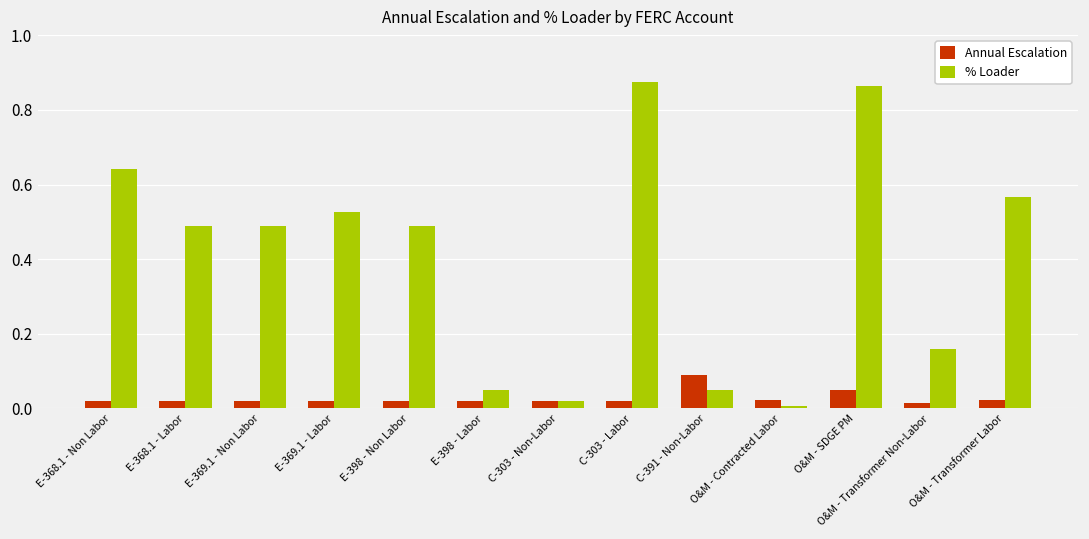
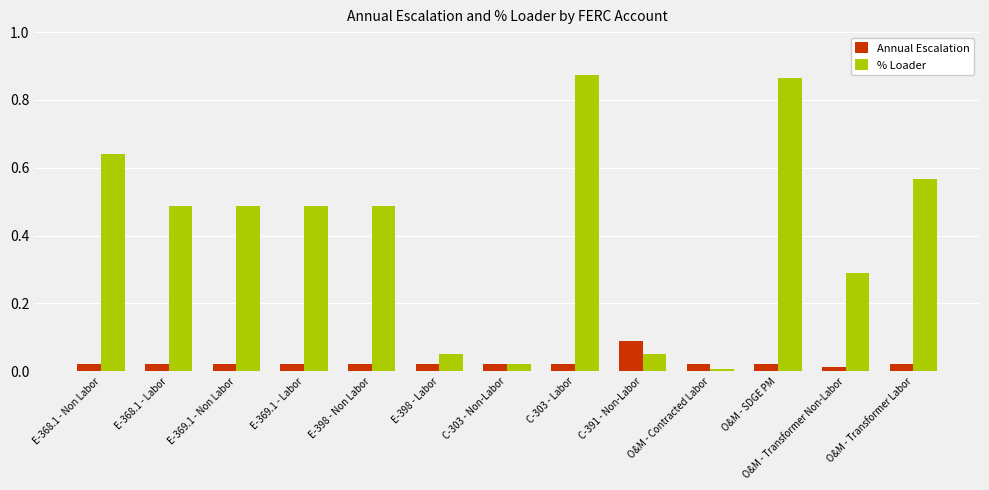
% Loader, E-369.1 - Labor: 0.53 -> 0.49
Annual Escalation, O&M - SDGE PM: 0.05 -> 0.02
% Loader, O&M - Transformer Non-Labor: 0.16 -> 0.29
